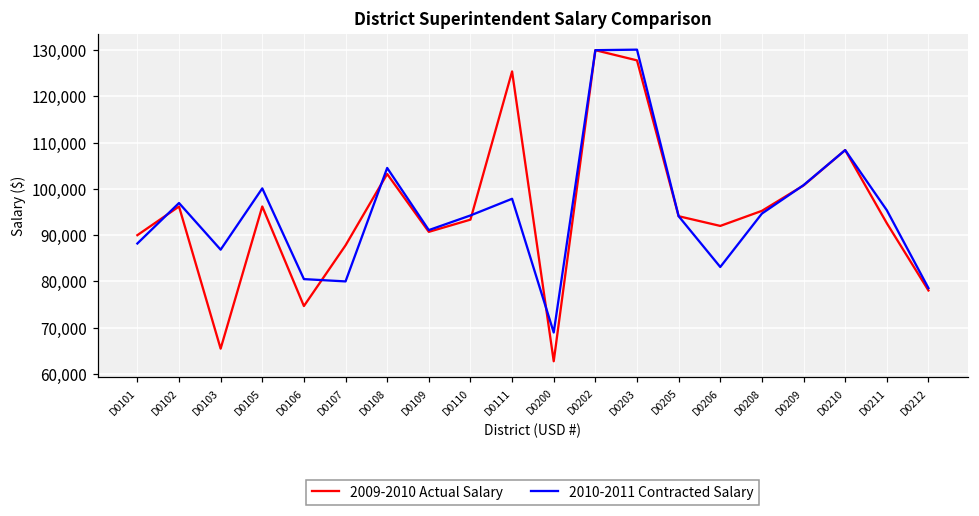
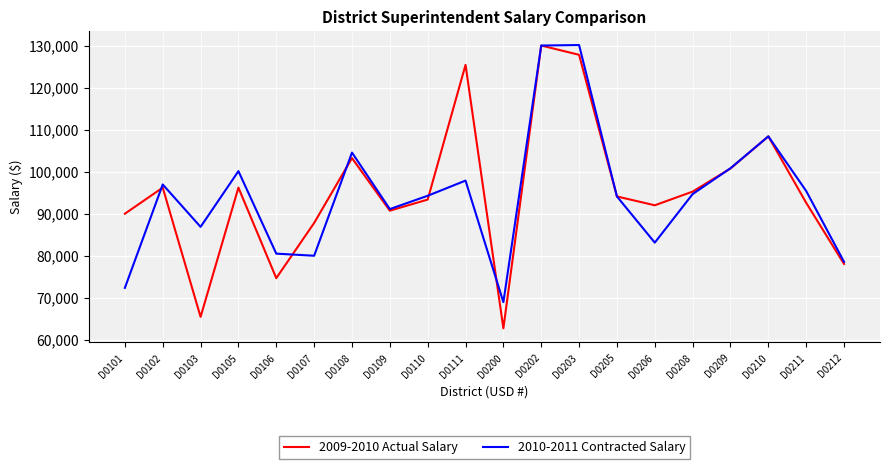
2010-2011 Contracted Salary, D0101: 88,000 -> 72,000
